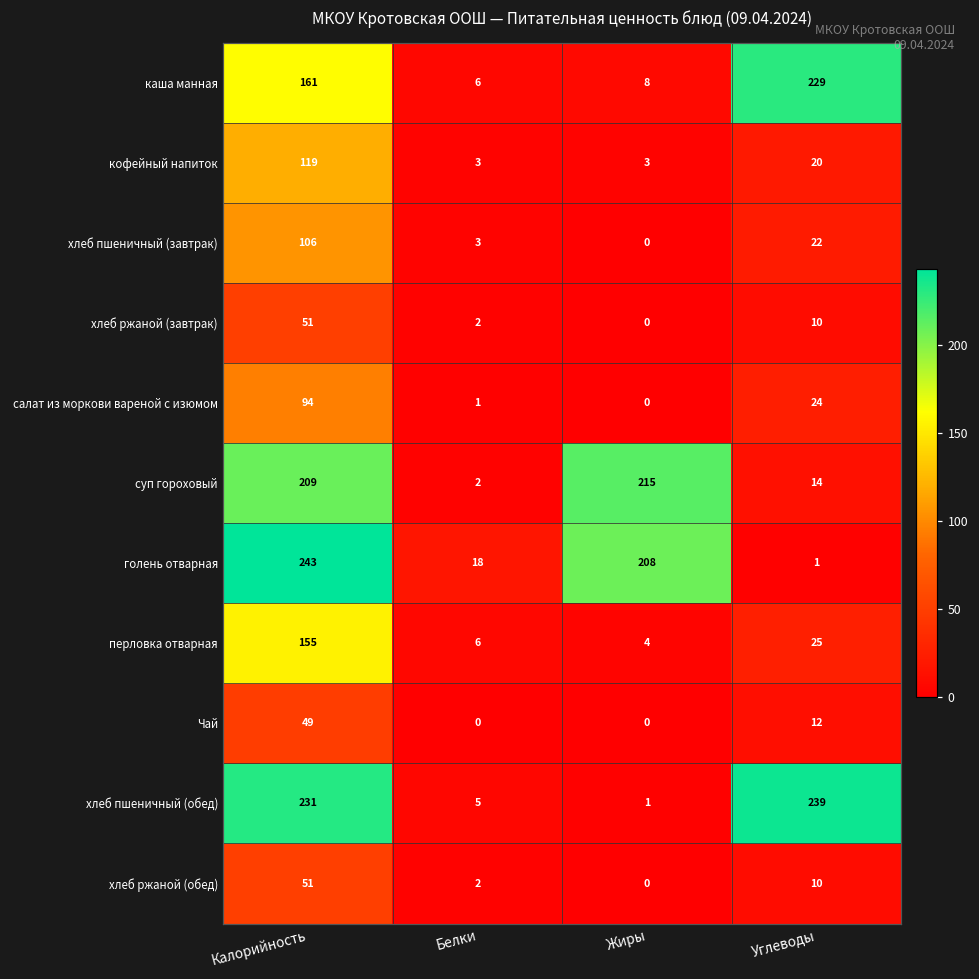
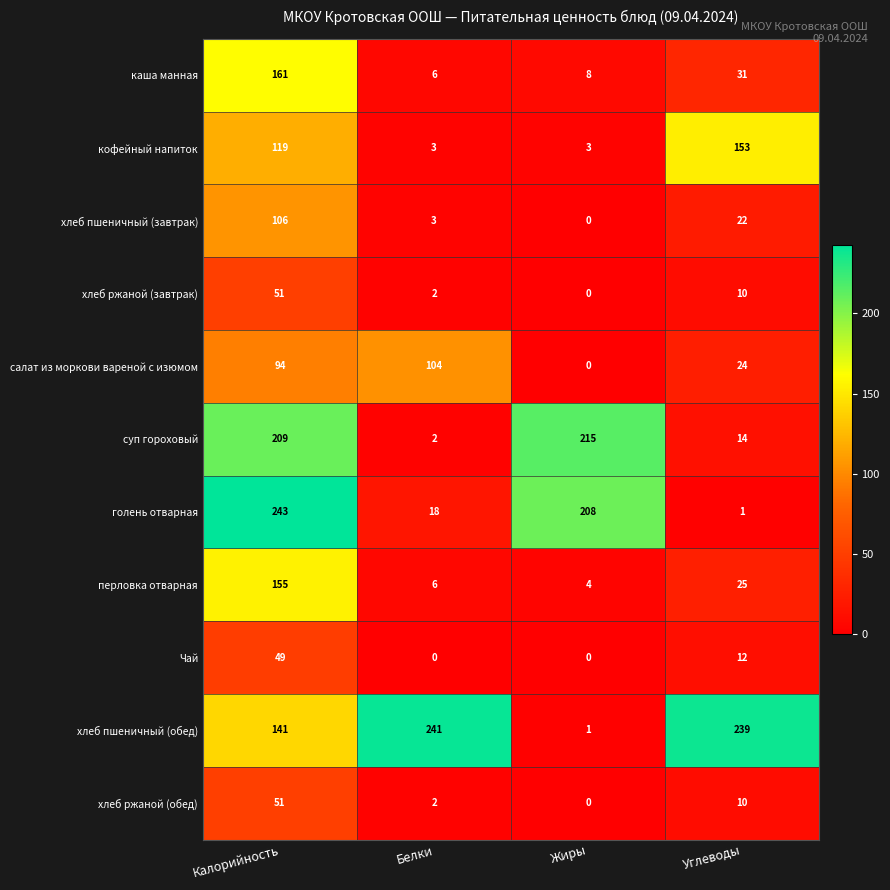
каша манная, Углеводы: 229 -> 31
кофейный напиток, Углеводы: 20 -> 153
салат из моркови вареной с изюмом, Белки: 1 -> 104
хлеб пшеничный (обед), Калорийность: 231 -> 141
хлеб пшеничный (обед), Белки: 5 -> 241
